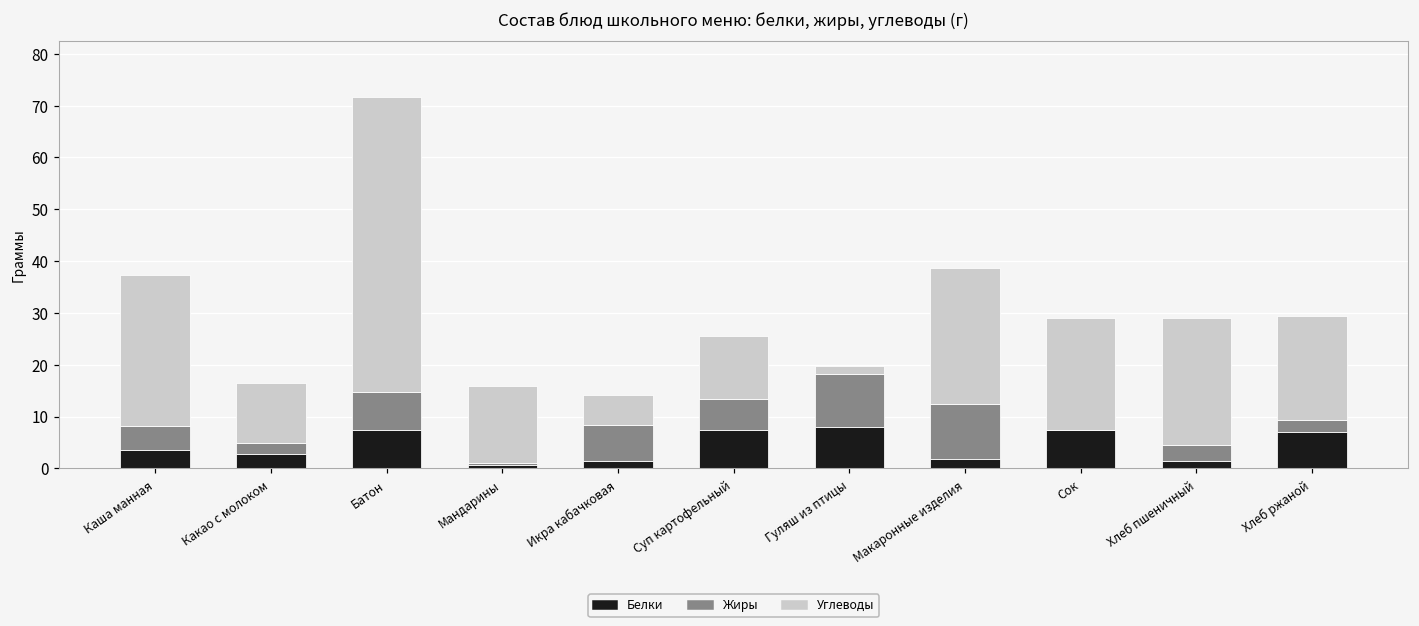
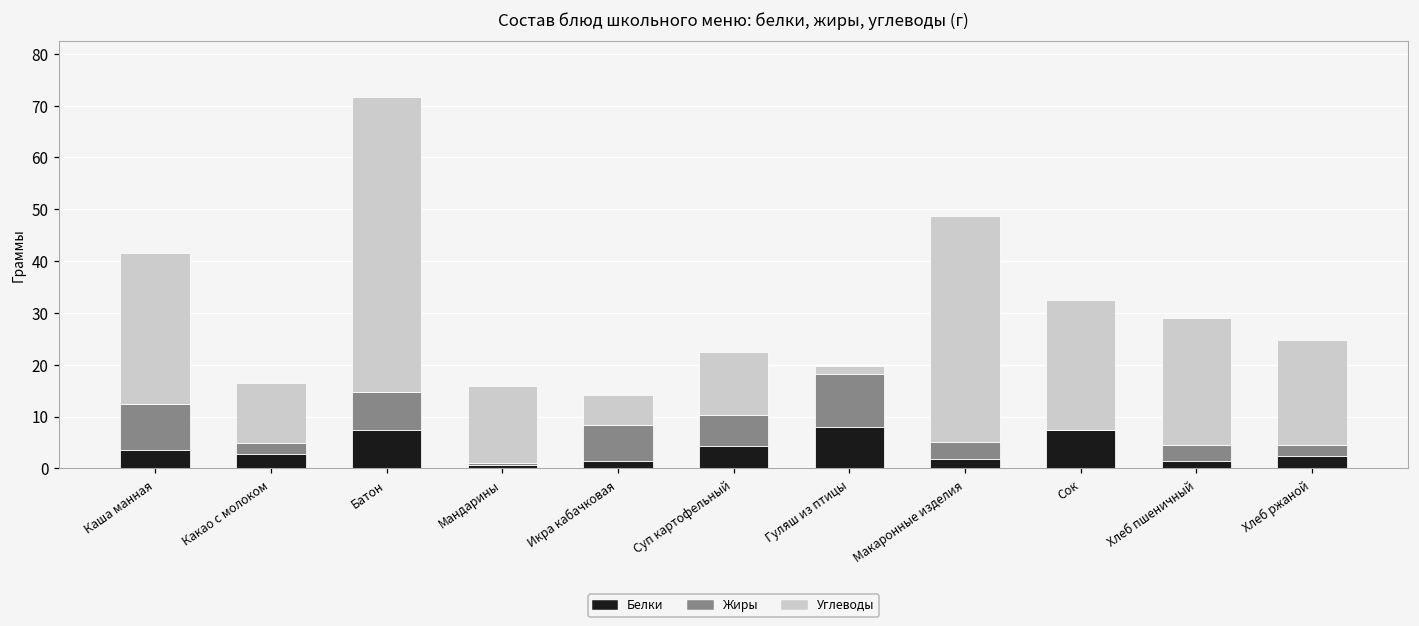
Жиры, Каша манная: 4 -> 9
Белки, Суп картофельный: 7 -> 4
Жиры, Макаронные изделия: 11 -> 3
Углеводы, Макаронные изделия: 26 -> 44
Углеводы, Сок: 22 -> 25
Белки, Хлеб ржаной: 7 -> 2
